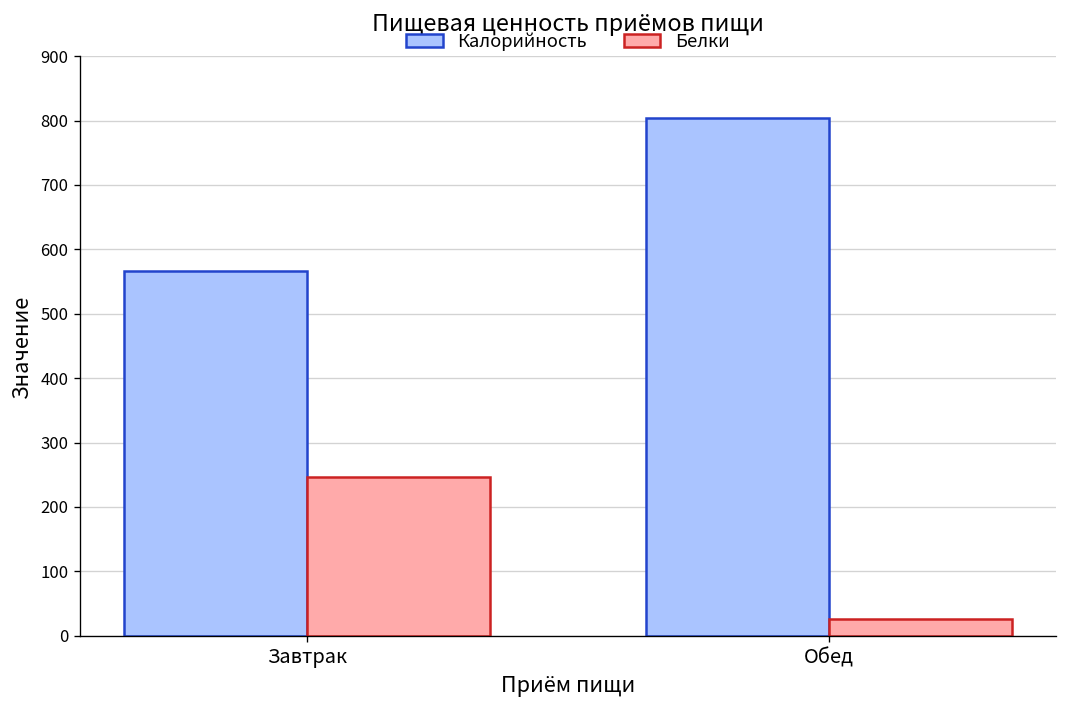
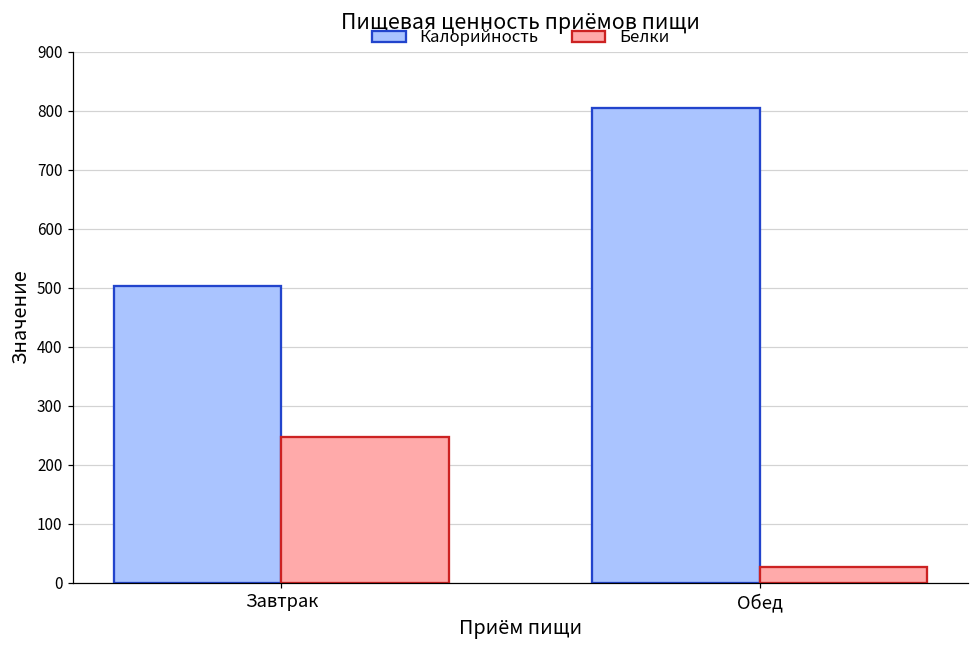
Калорийность, Завтрак: 570 -> 500
